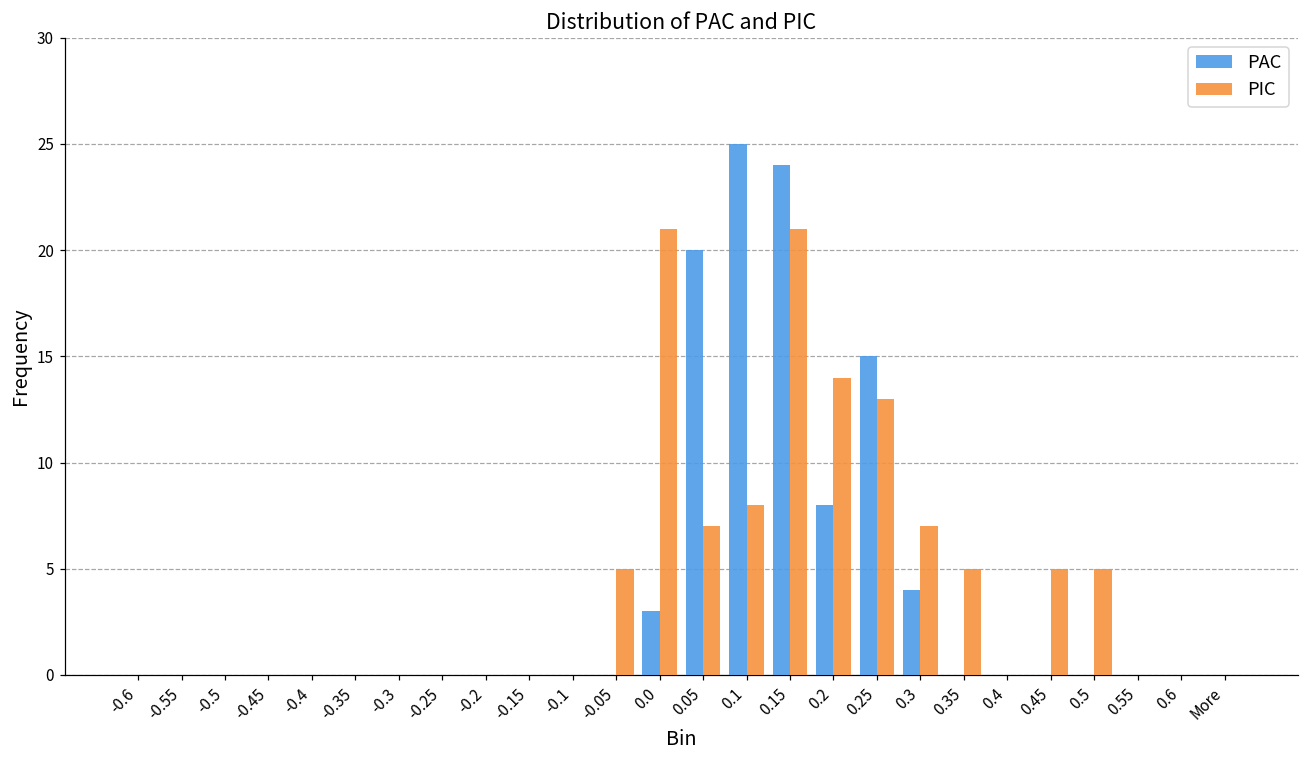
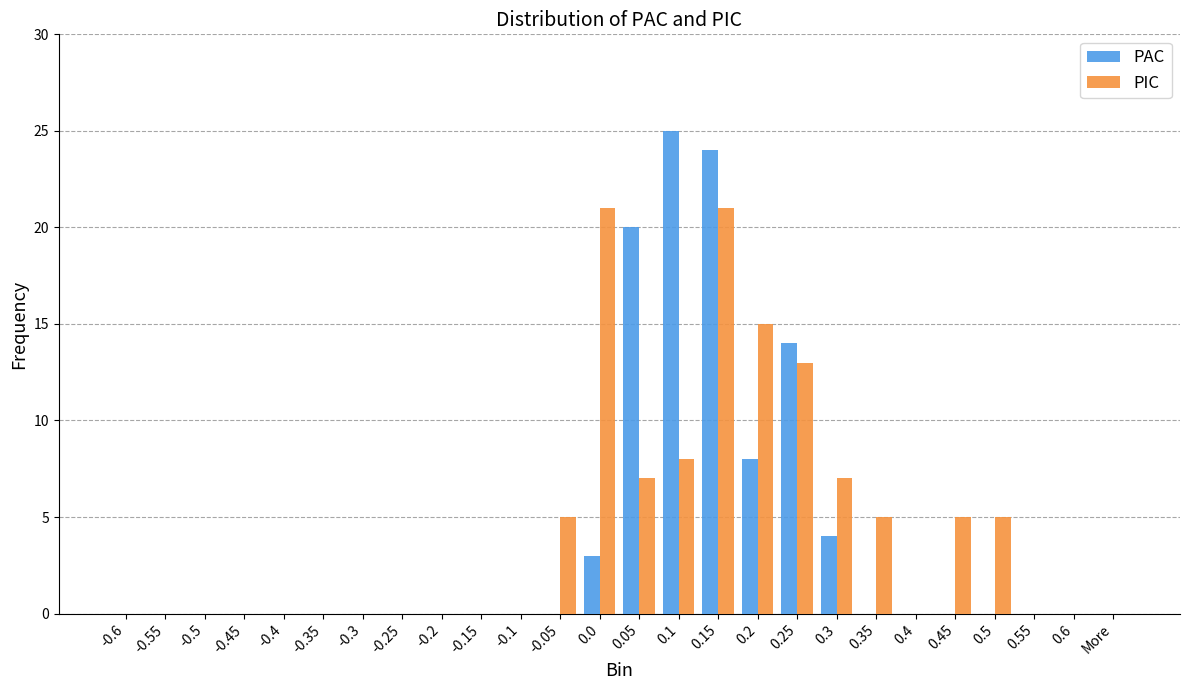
PIC, 0.2: 14 -> 15
PAC, 0.25: 15 -> 14
